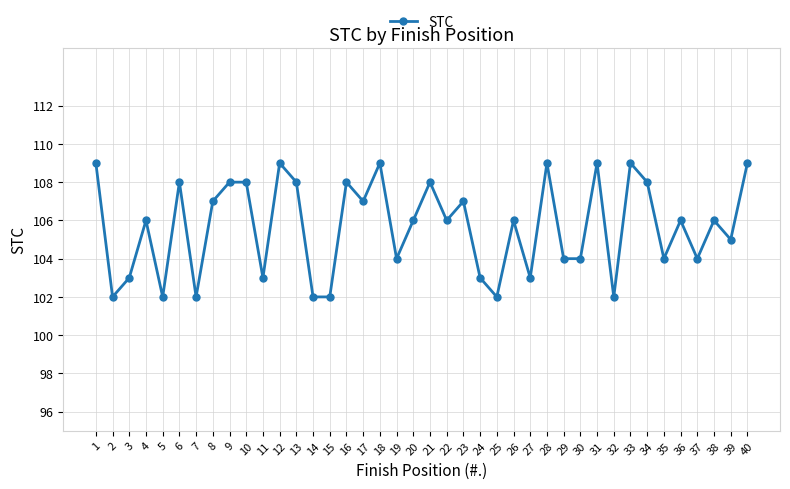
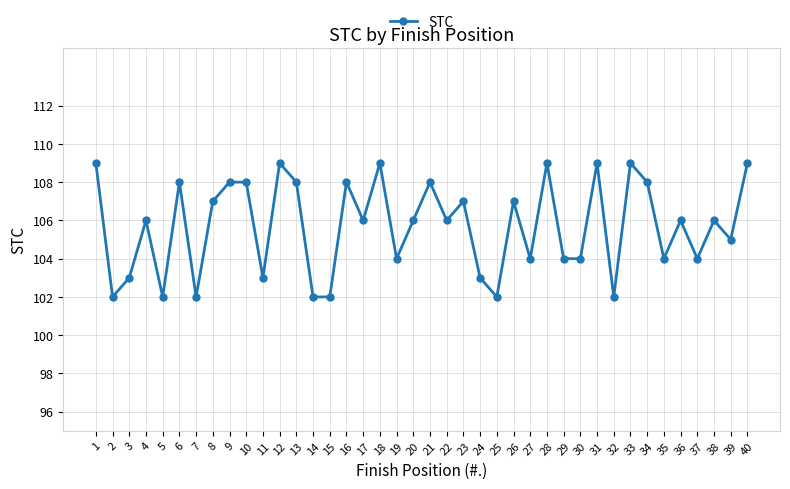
17: 107 -> 106
26: 106 -> 107
27: 103 -> 104
